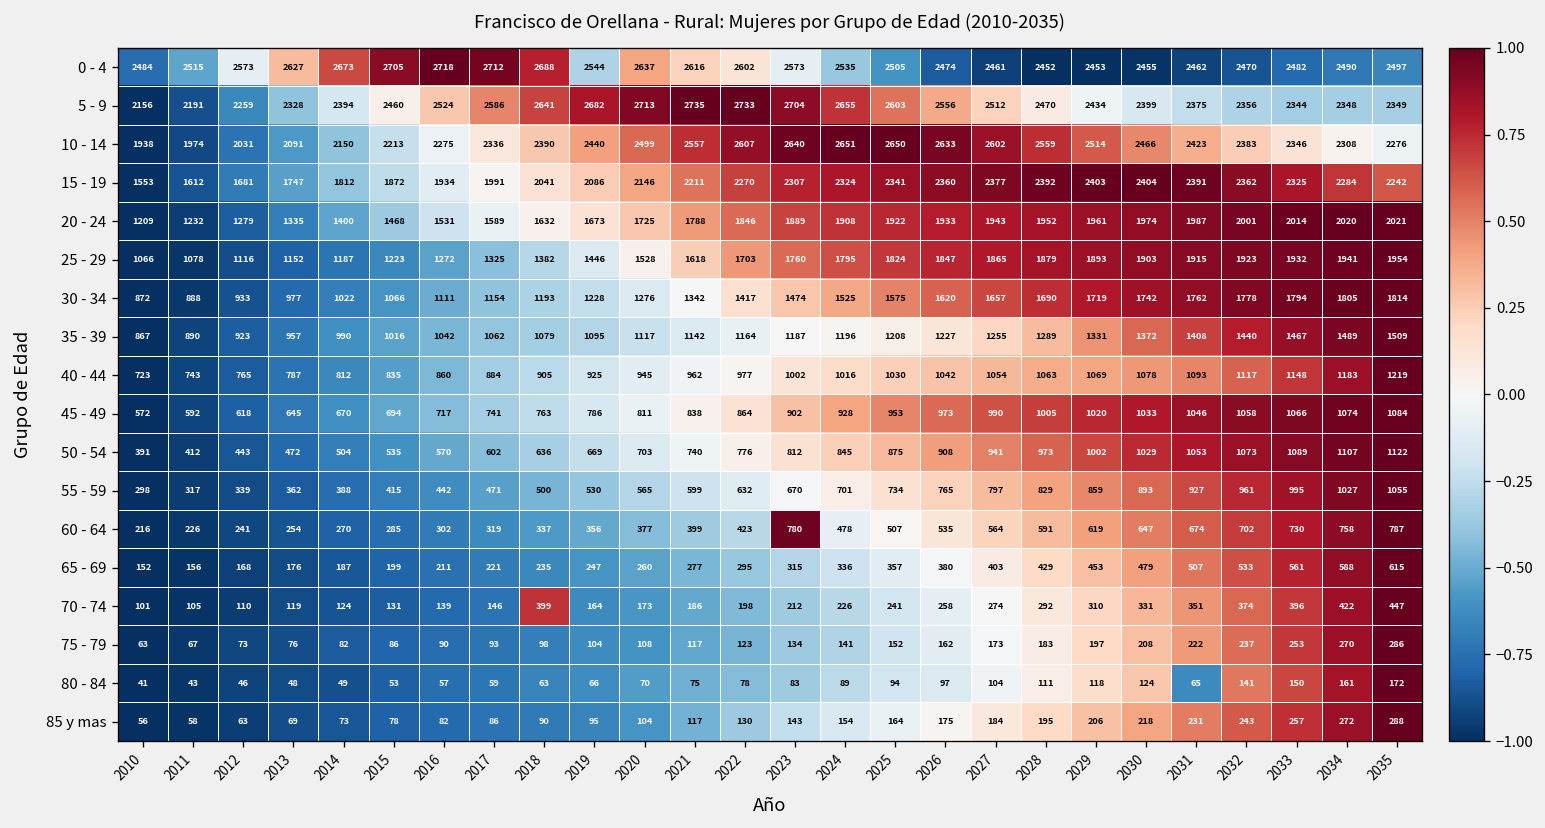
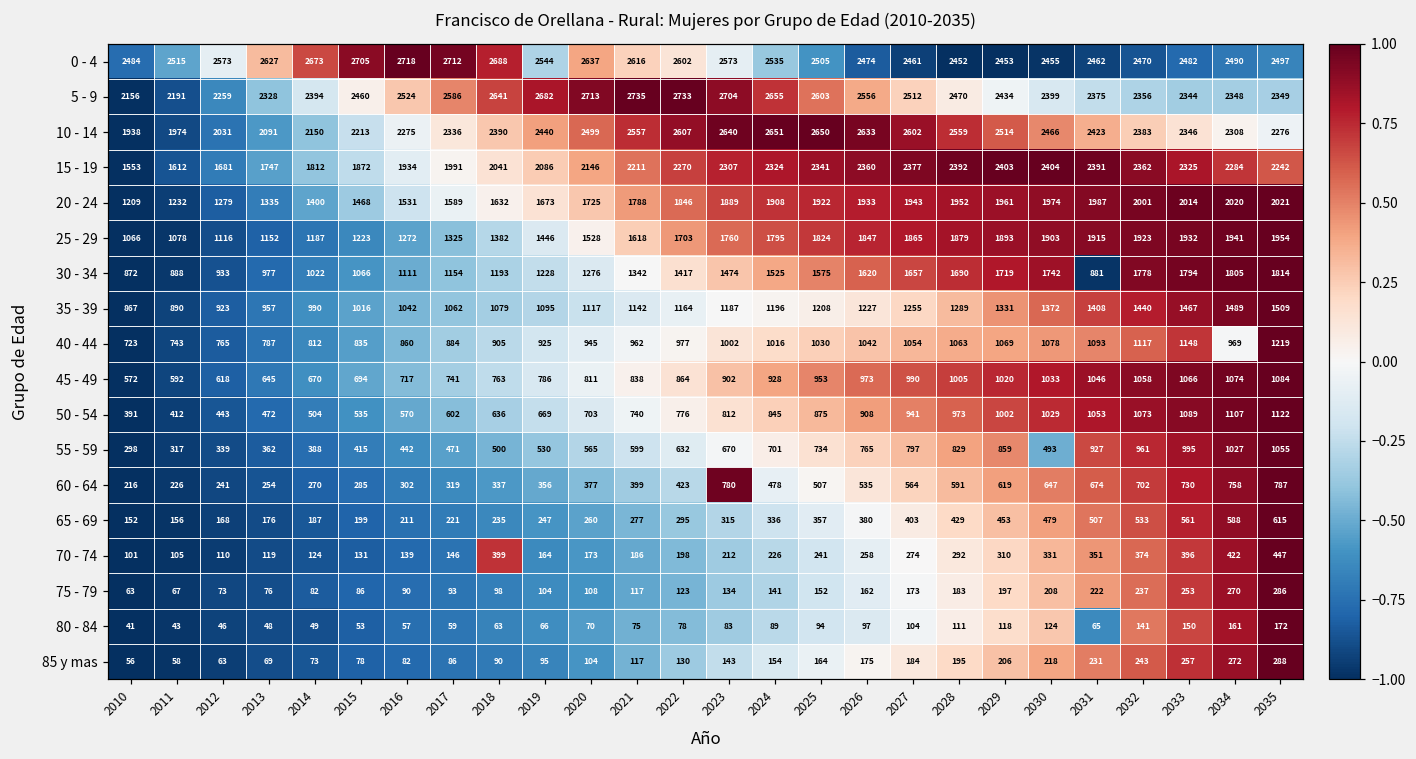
30 - 34, 2031: 1762 -> 881
40 - 44, 2034: 1183 -> 969
55 - 59, 2030: 893 -> 493
